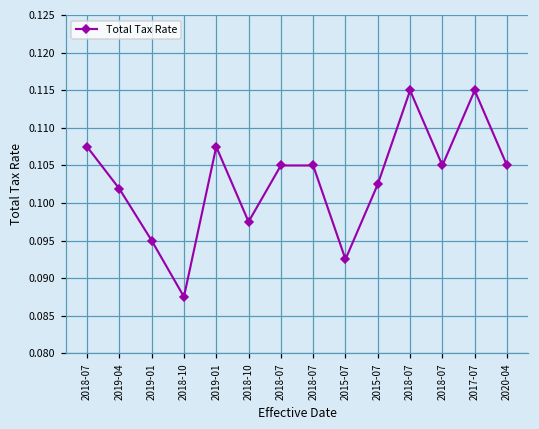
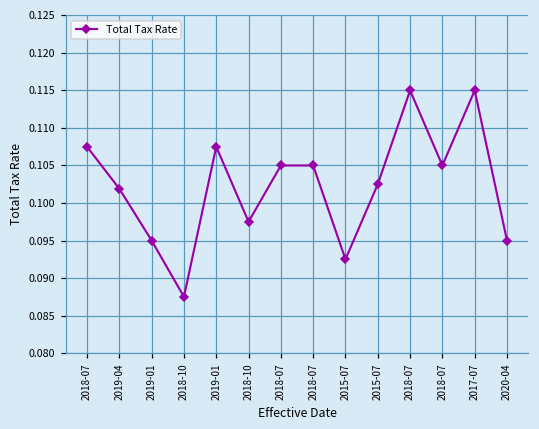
2020-04: 0.105 -> 0.095
